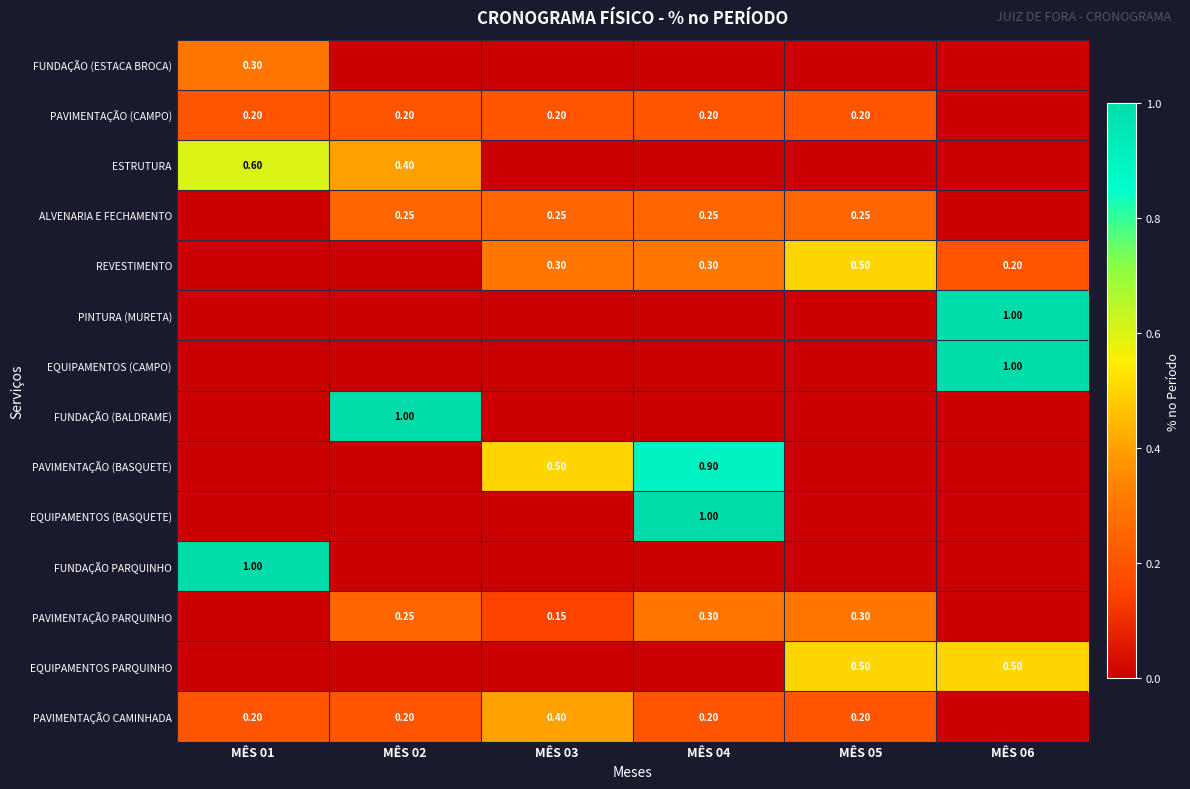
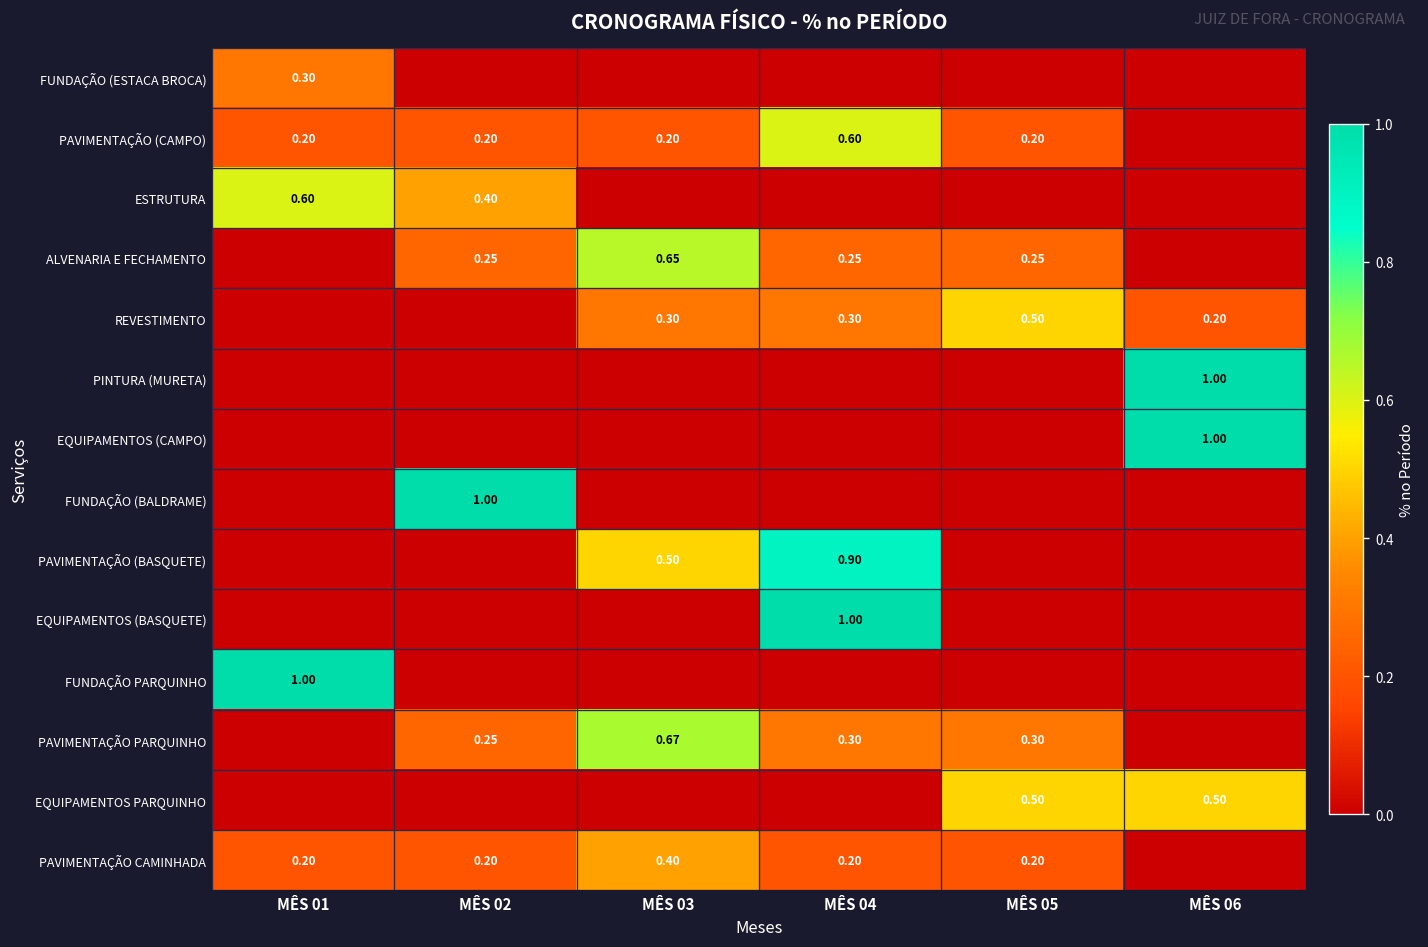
PAVIMENTAÇÃO (CAMPO), MÊS 04: 0.20 -> 0.60
ALVENARIA E FECHAMENTO, MÊS 03: 0.25 -> 0.65
PAVIMENTAÇÃO PARQUINHO, MÊS 03: 0.15 -> 0.67
